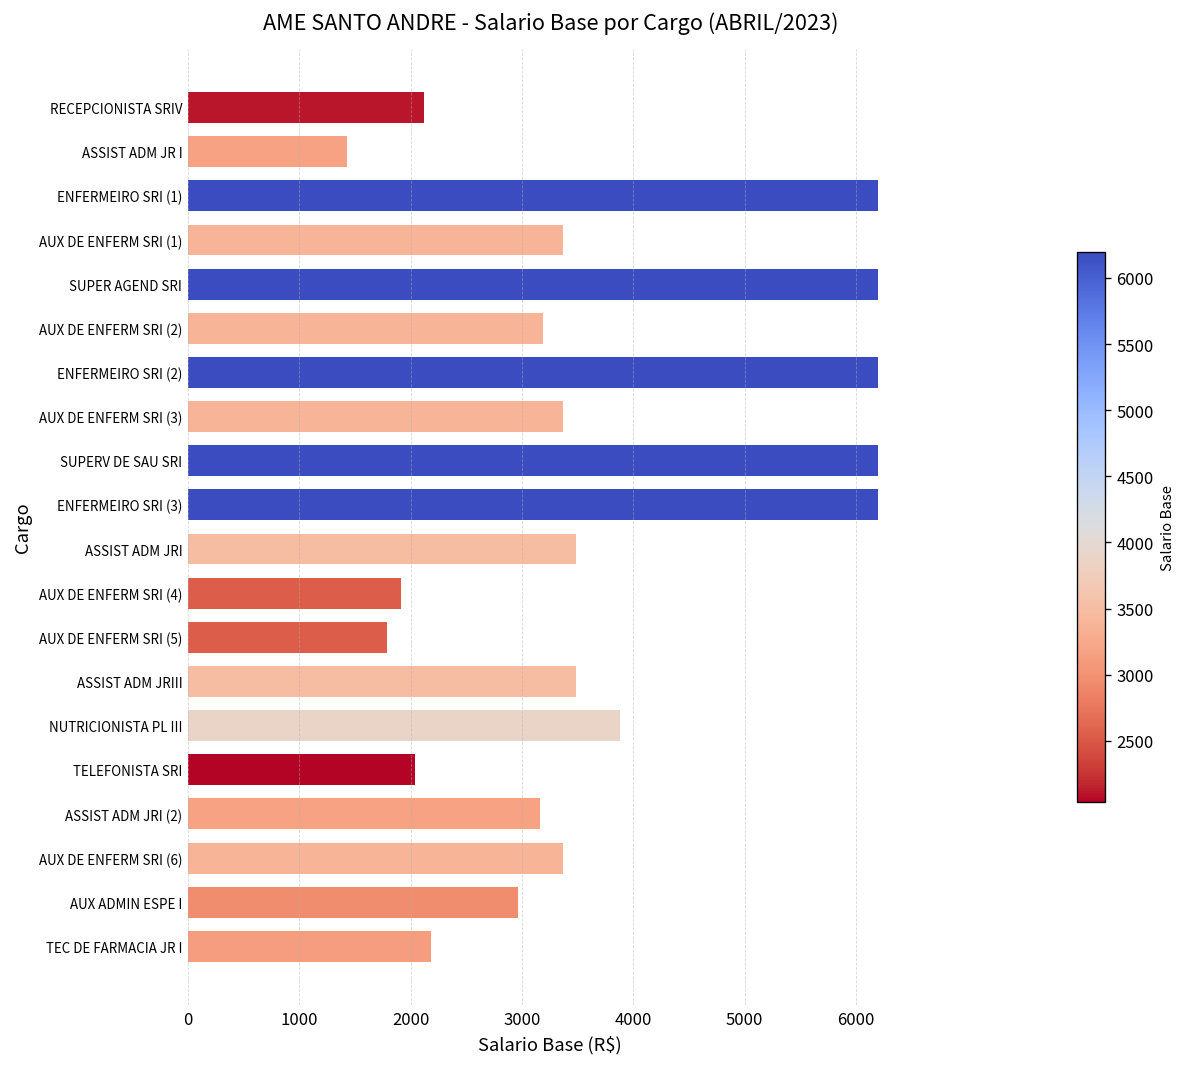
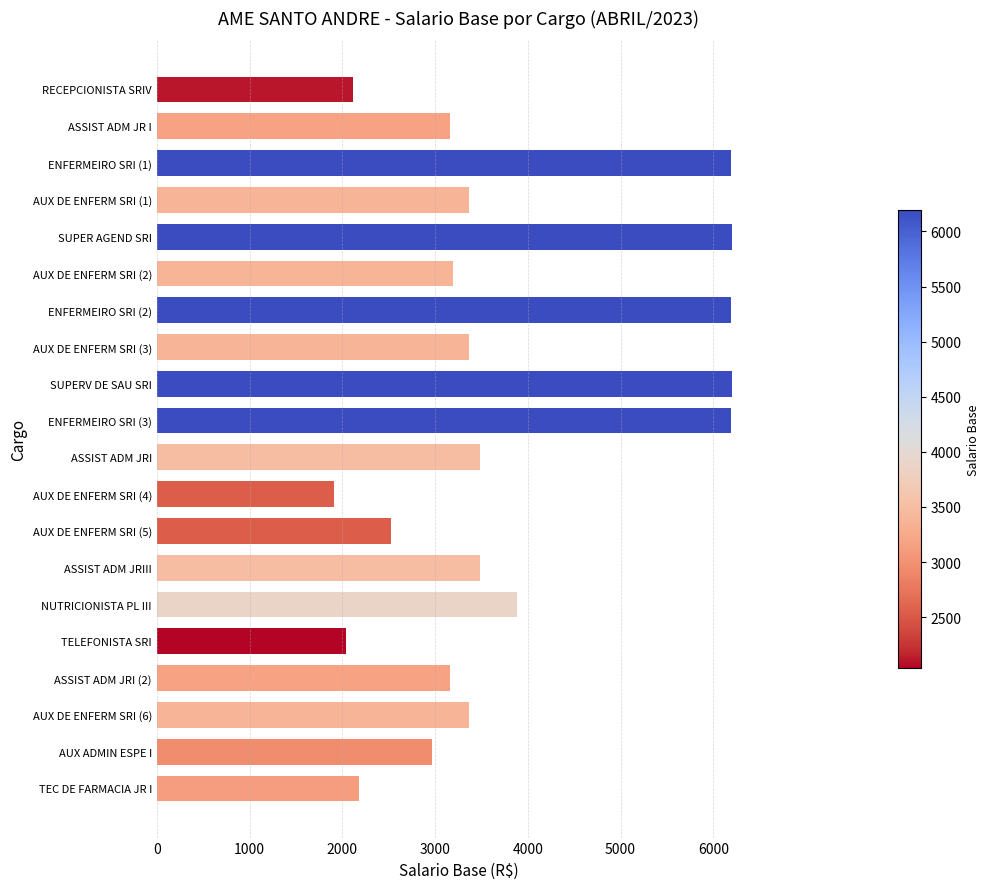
ASSIST ADM JR I: 1400 -> 3200
AUX DE ENFERM SRI (5): 1800 -> 2500
